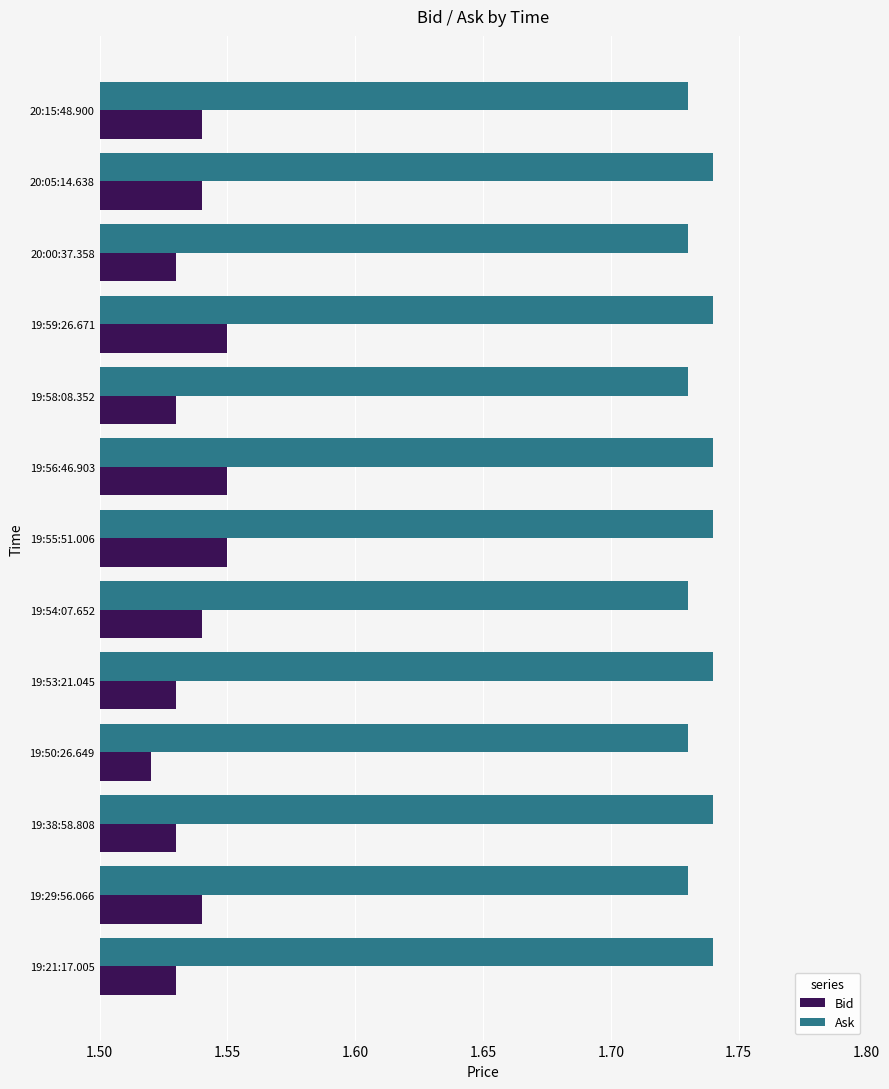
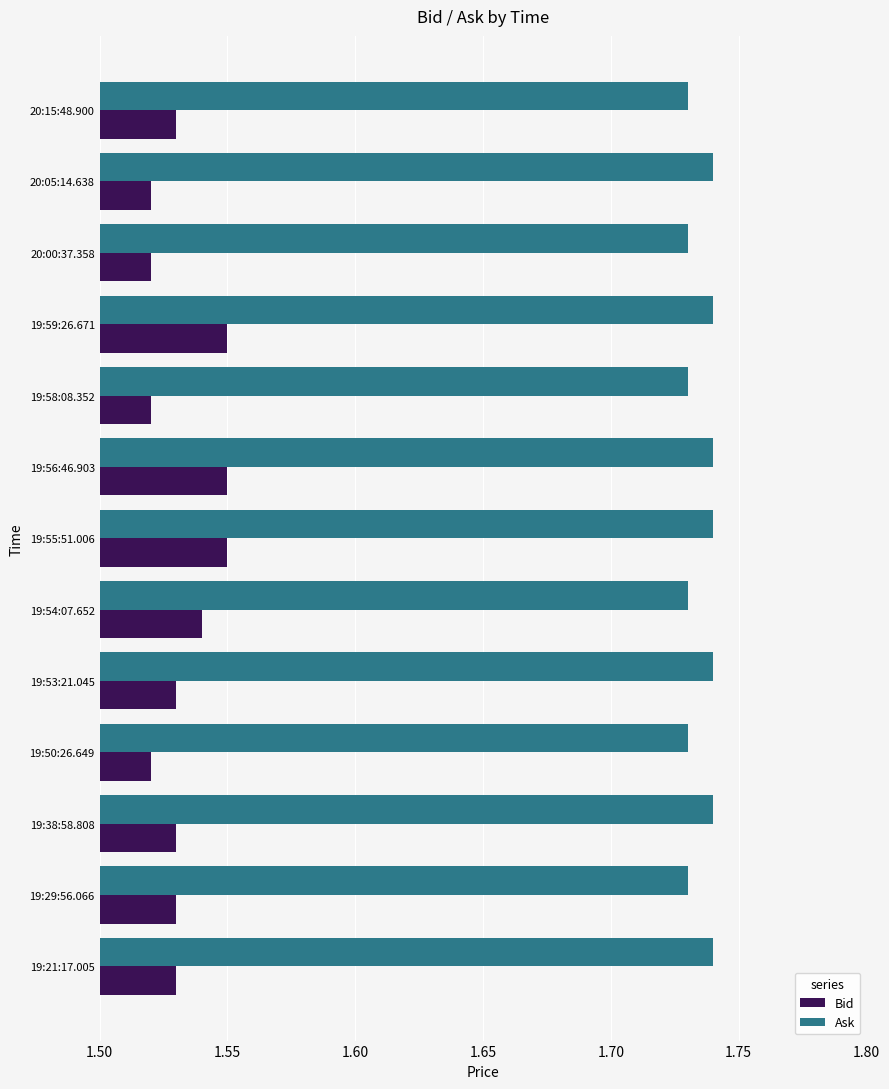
Bid, 20:15:48.900: 1.54 -> 1.53
Bid, 20:05:14.638: 1.54 -> 1.52
Bid, 20:00:37.358: 1.53 -> 1.52
Bid, 19:58:08.352: 1.53 -> 1.52
Bid, 19:29:56.066: 1.54 -> 1.53
